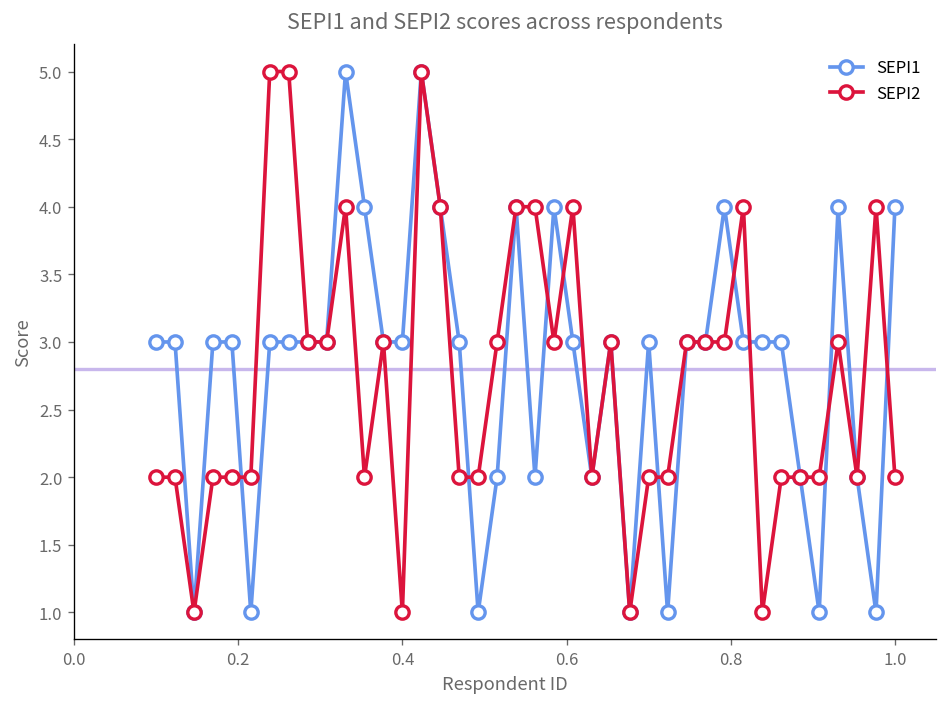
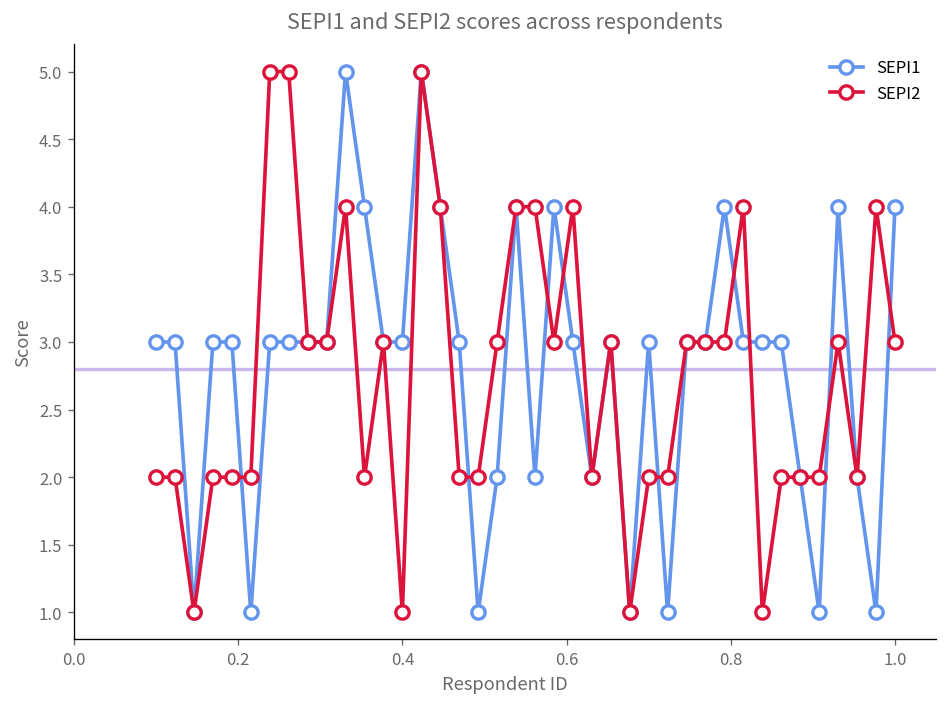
SEPI2, 1.0: 2 -> 3
